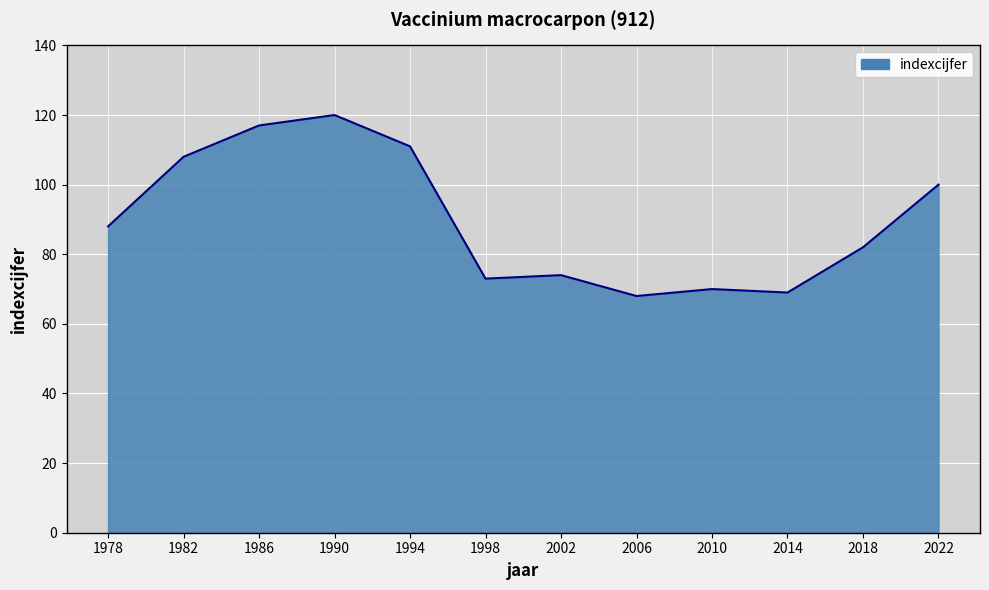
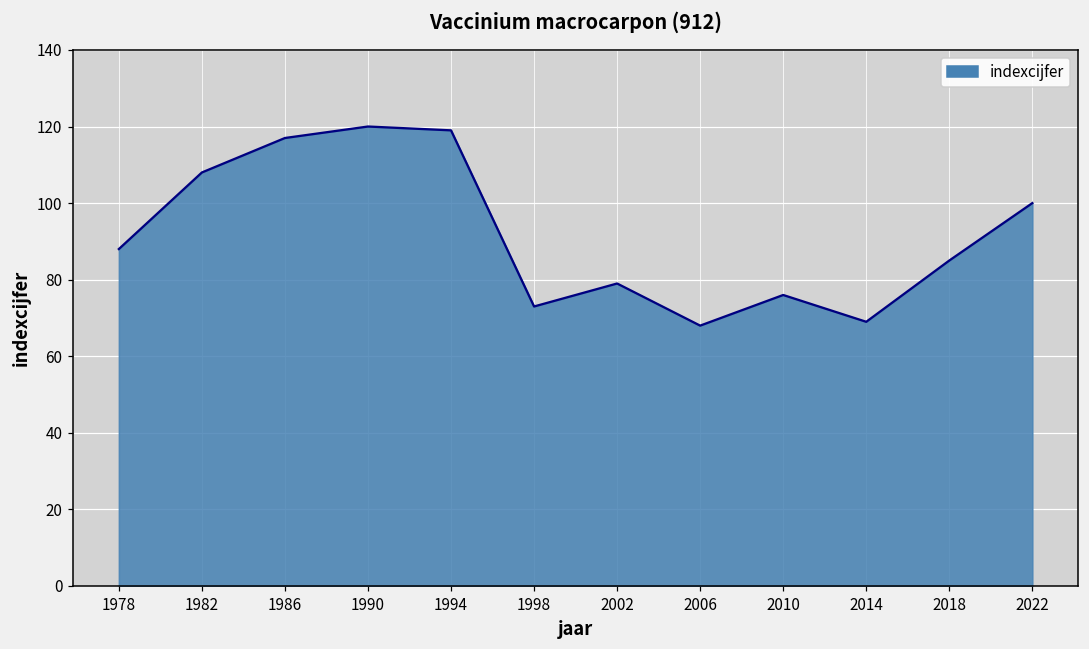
1994: 111 -> 119
2002: 74 -> 79
2010: 70 -> 76
2018: 82 -> 85
